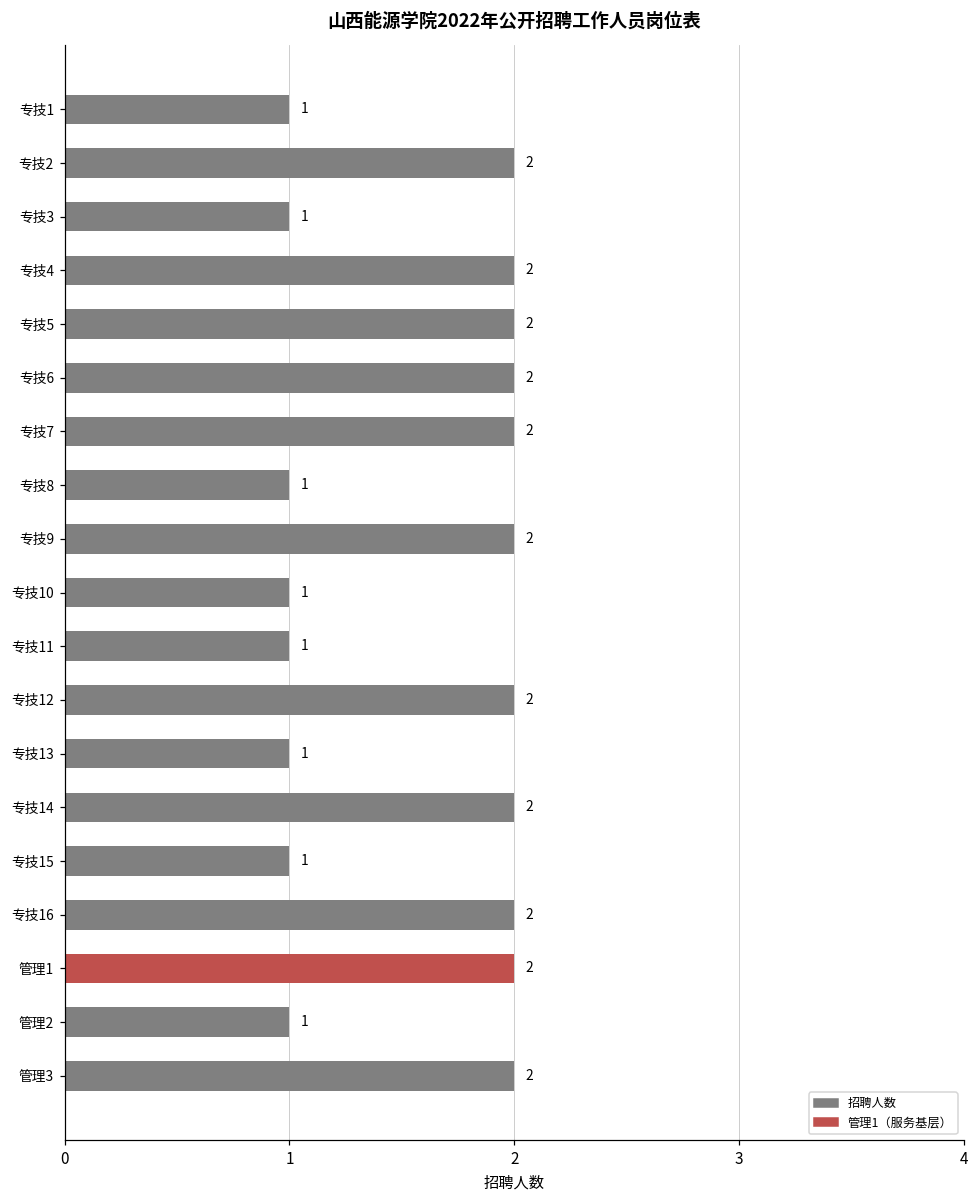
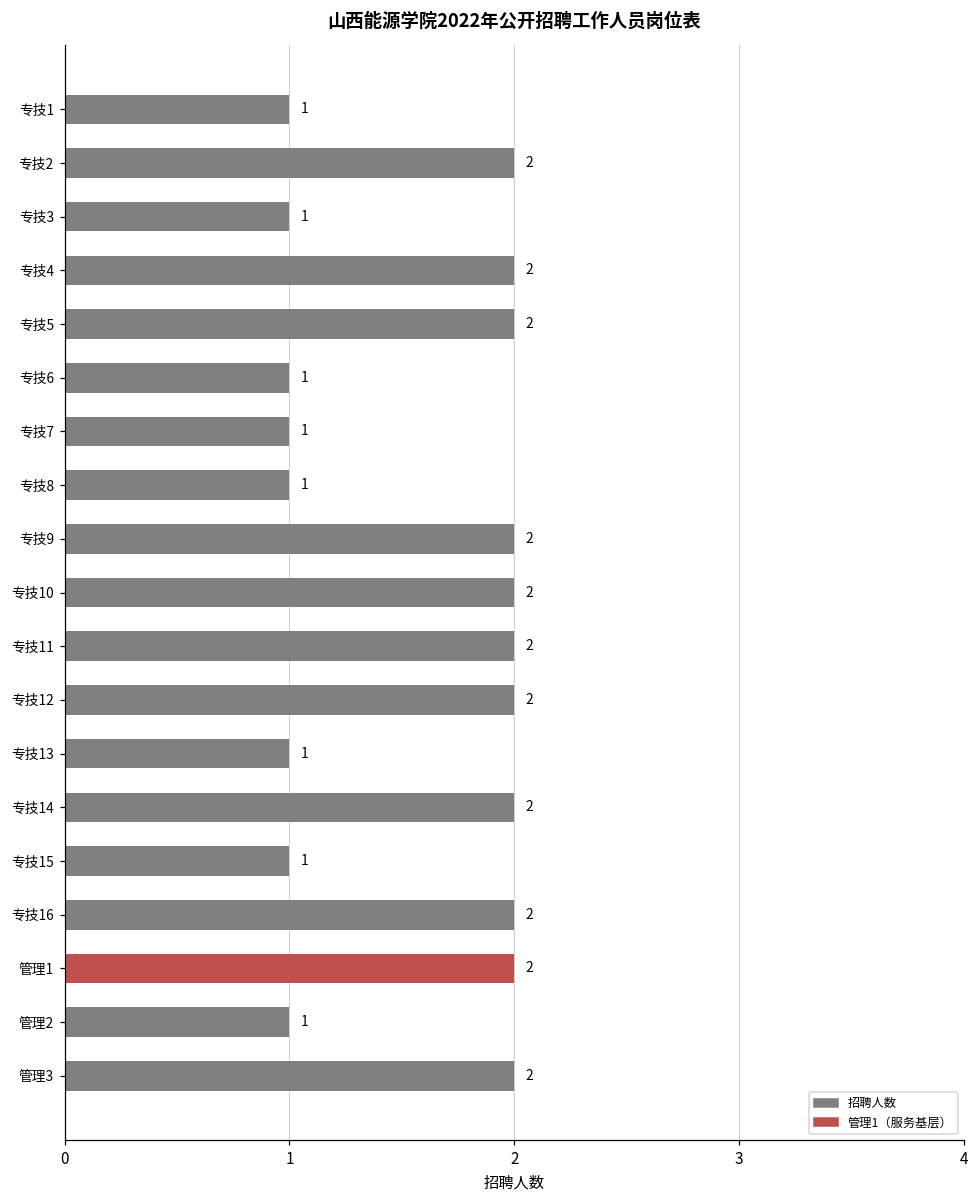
专技6: 2 -> 1
专技7: 2 -> 1
专技10: 1 -> 2
专技11: 1 -> 2
